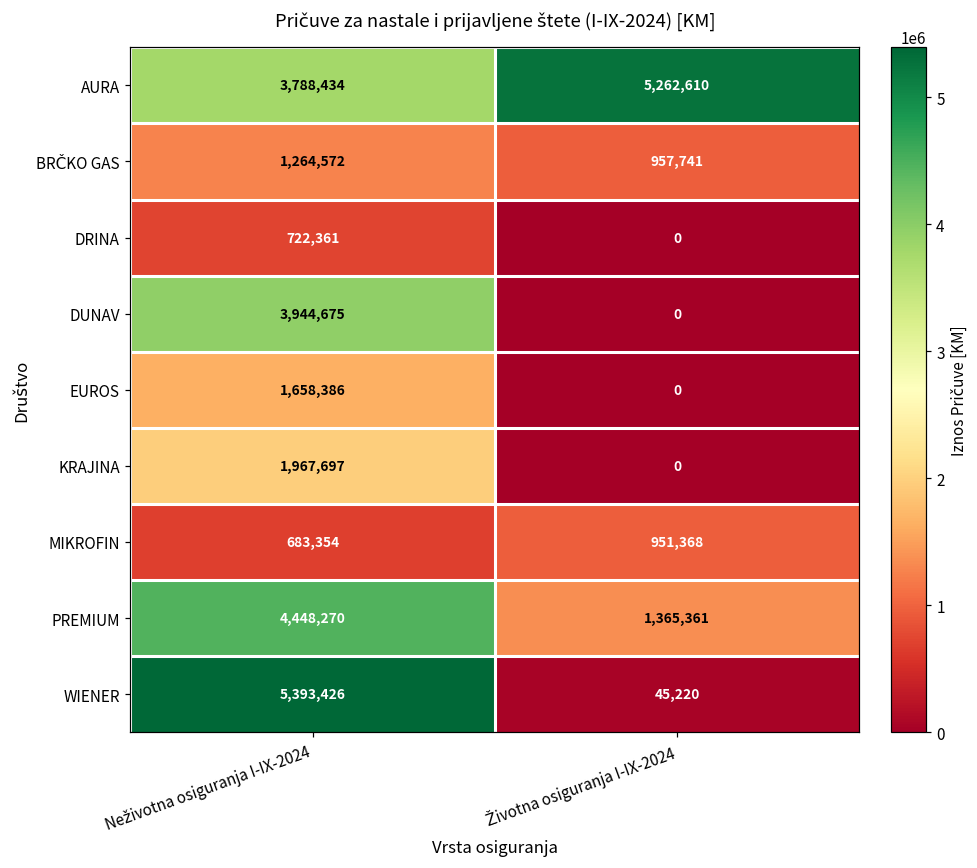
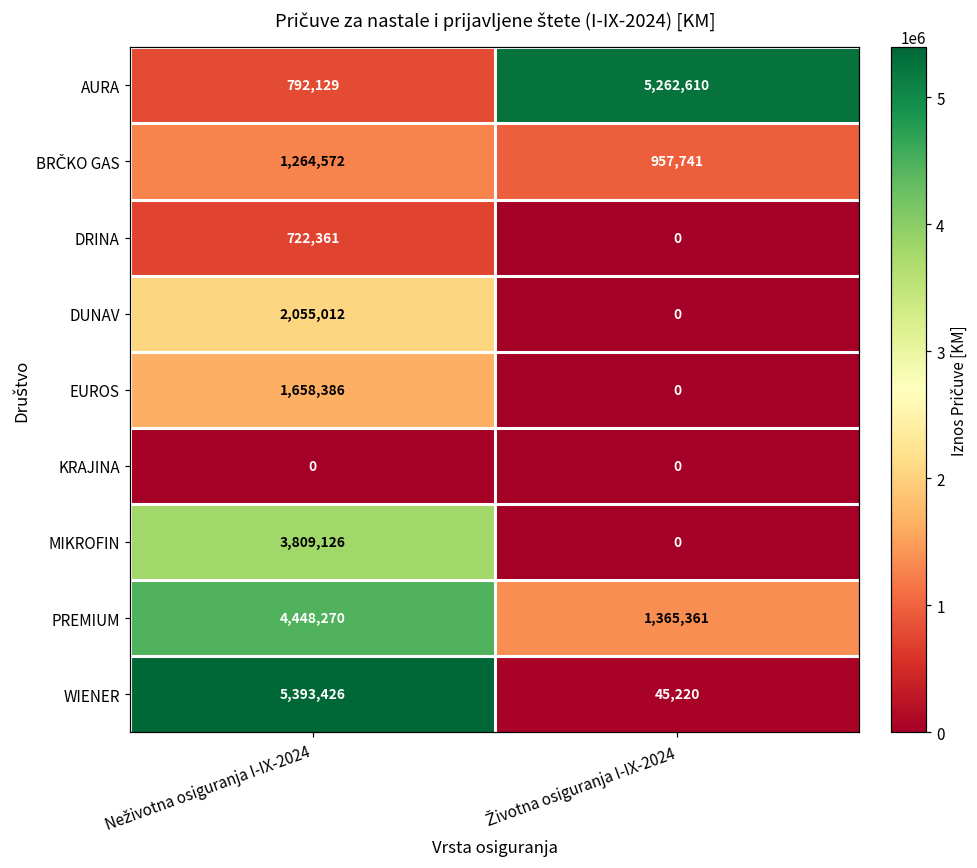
AURA, Neživotna osiguranja I-IX-2024: 3,788,434 -> 792,129
DUNAV, Neživotna osiguranja I-IX-2024: 3,944,675 -> 2,055,012
KRAJINA, Neživotna osiguranja I-IX-2024: 1,967,697 -> 0
MIKROFIN, Neživotna osiguranja I-IX-2024: 683,354 -> 3,809,126
MIKROFIN, Životna osiguranja I-IX-2024: 951,368 -> 0
